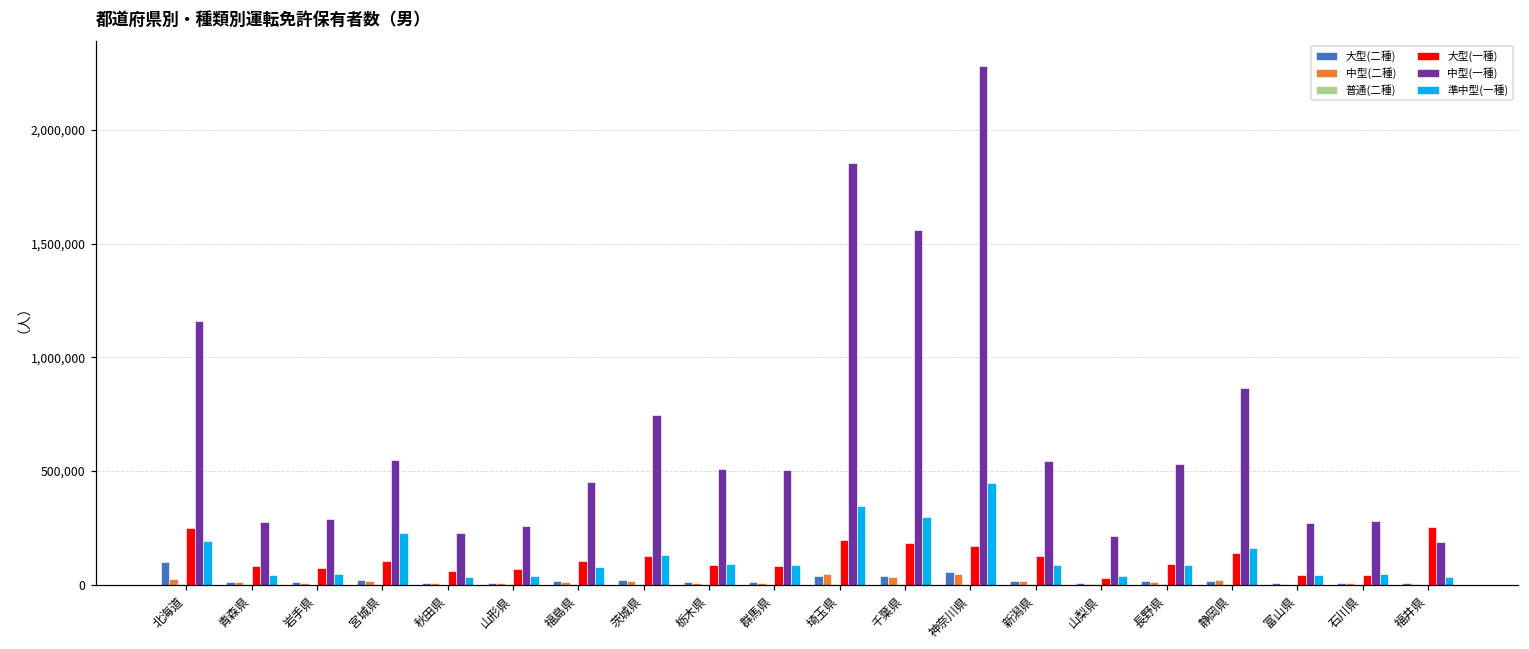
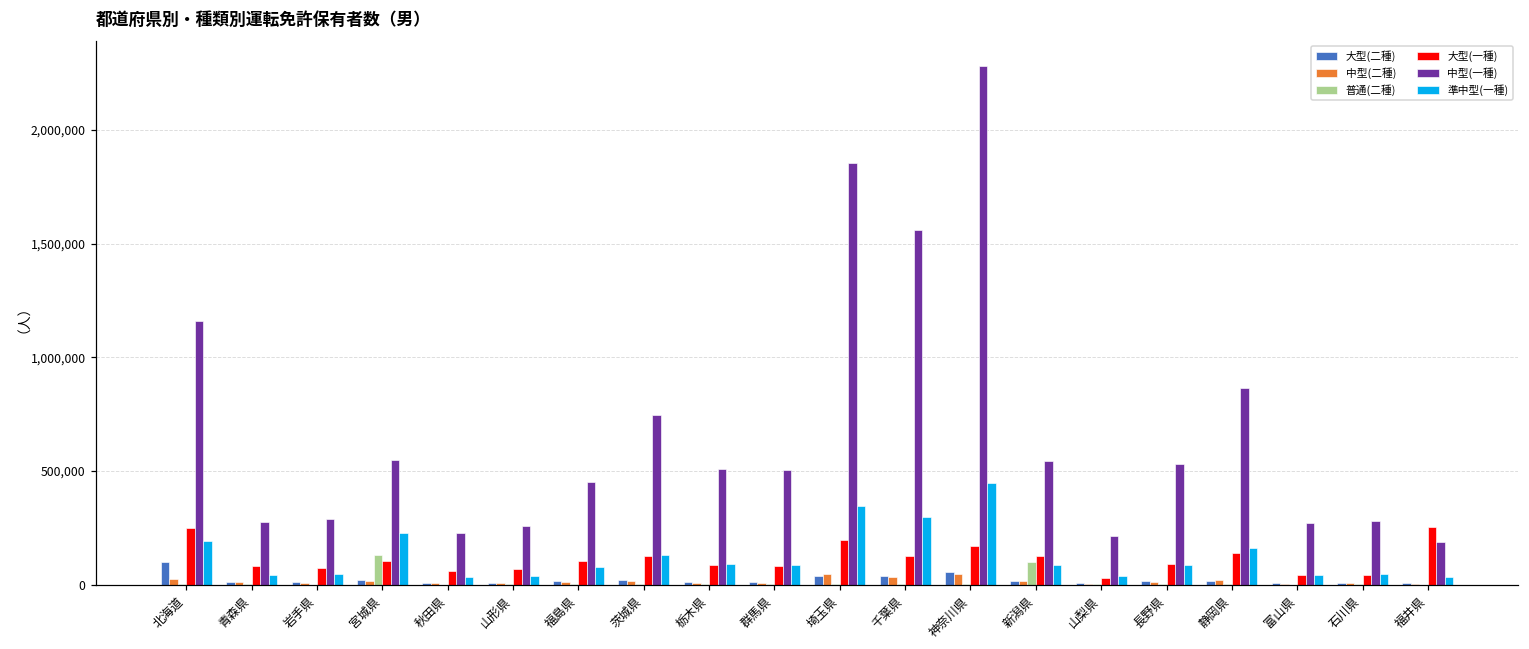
普通(二種), 宮城県: 0 -> 130,000
大型(一種), 千葉県: 180,000 -> 120,000
普通(二種), 新潟県: 0 -> 100,000
